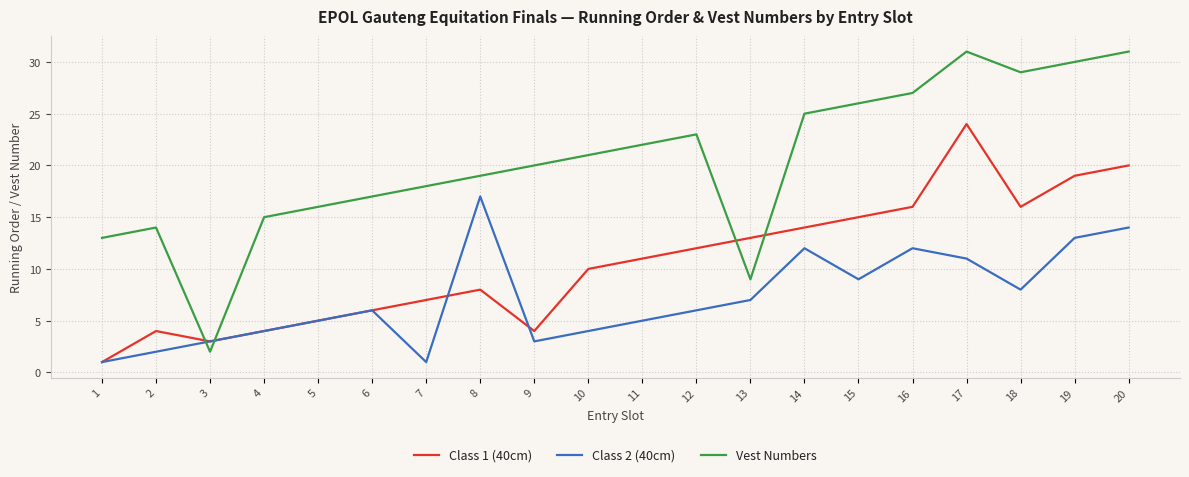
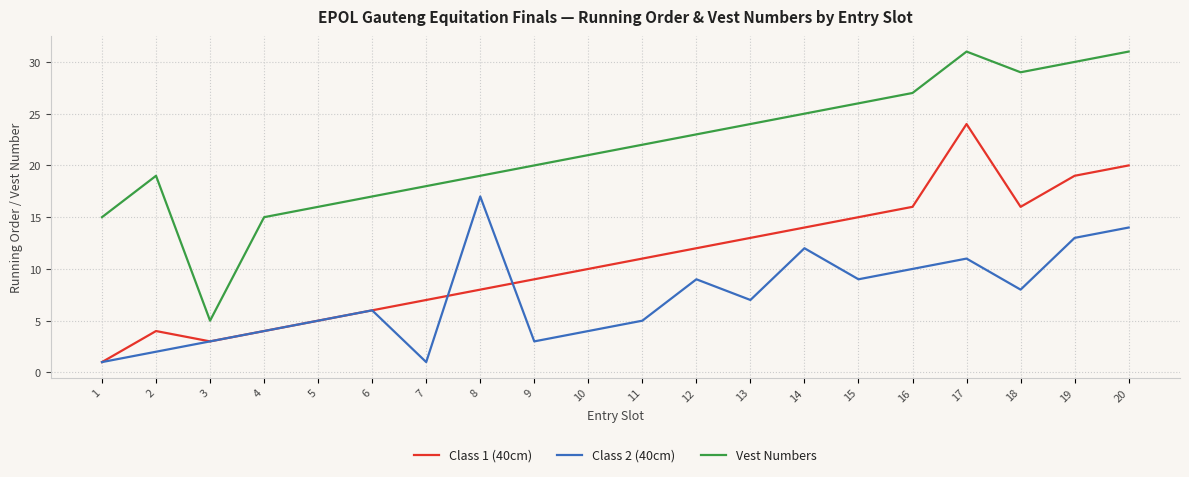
Vest Numbers, 1: 13 -> 15
Vest Numbers, 2: 14 -> 19
Vest Numbers, 3: 2 -> 5
Class 1 (40cm), 9: 4 -> 9
Class 2 (40cm), 12: 6 -> 9
Vest Numbers, 13: 9 -> 24
Class 2 (40cm), 16: 12 -> 10
